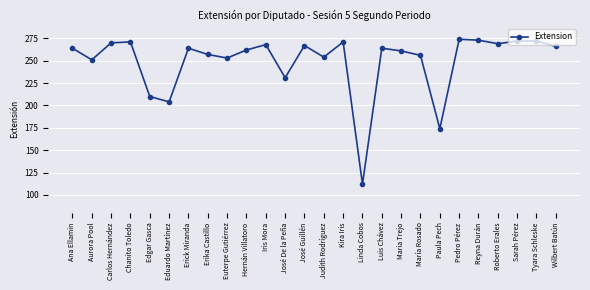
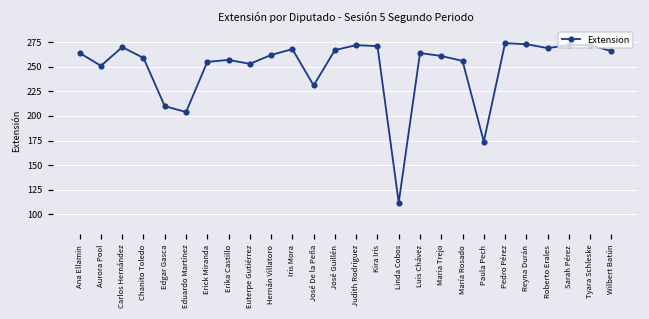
Chanito Toledo: 270 -> 260
Erick Miranda: 264 -> 255
Judith Rodríguez: 250 -> 270
